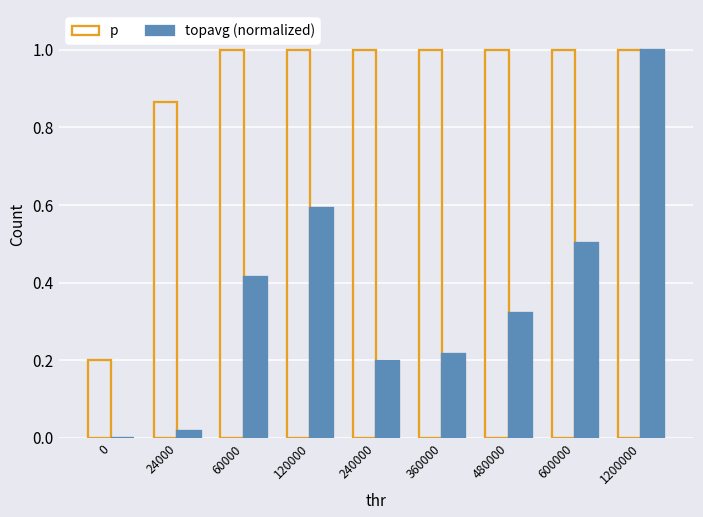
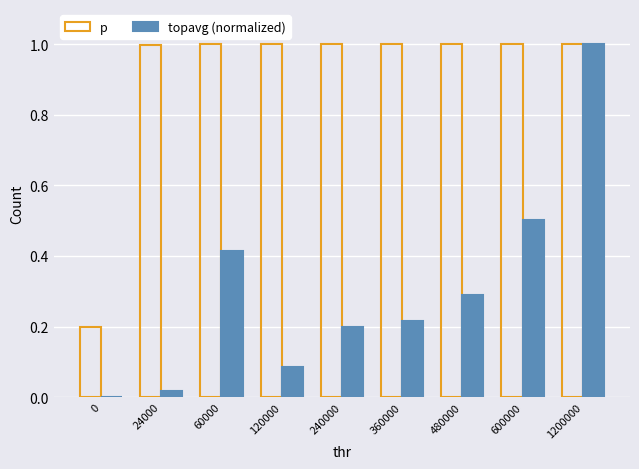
p, 24000: 0.86 -> 1.00
topavg (normalized), 120000: 0.59 -> 0.09
topavg (normalized), 480000: 0.32 -> 0.29
